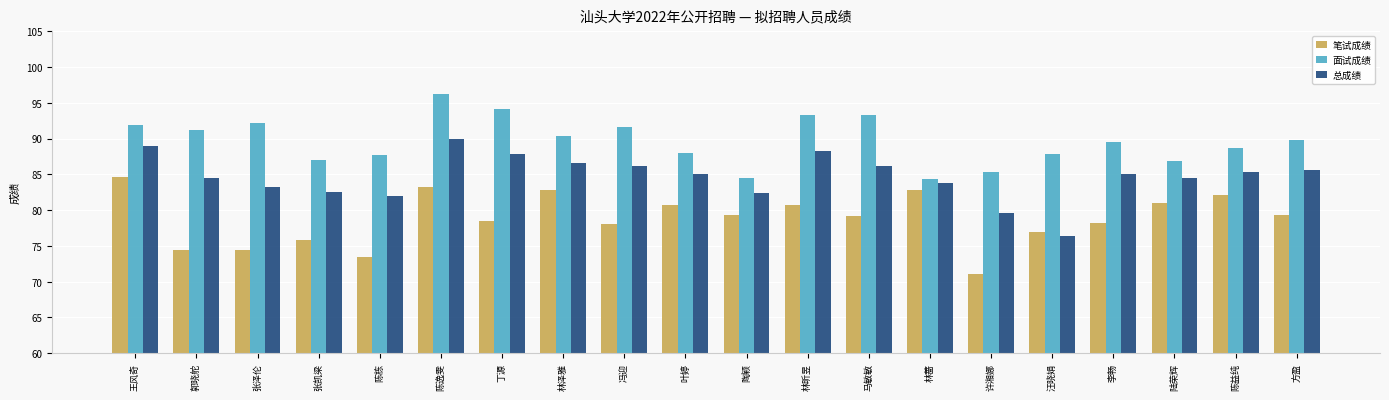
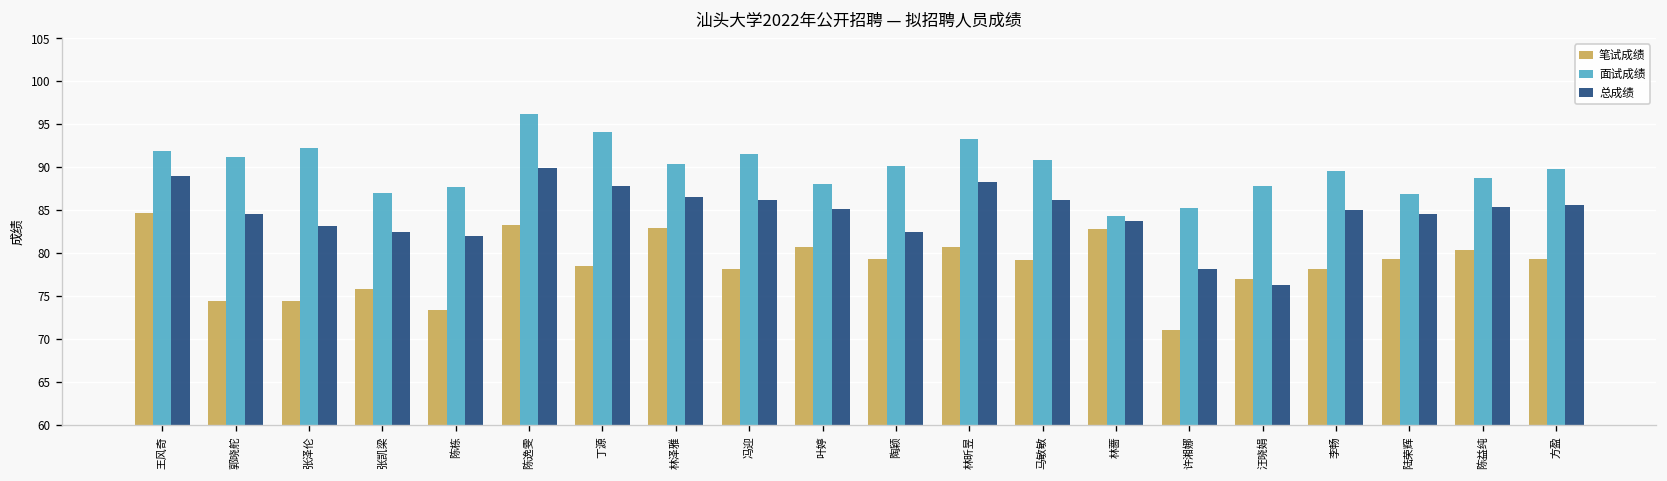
面试成绩, 陶颖: 84 -> 90
面试成绩, 马敏敏: 93 -> 91
总成绩, 许湘娜: 80 -> 78
笔试成绩, 陆荣辉: 81 -> 79
笔试成绩, 陈益纯: 82 -> 80
